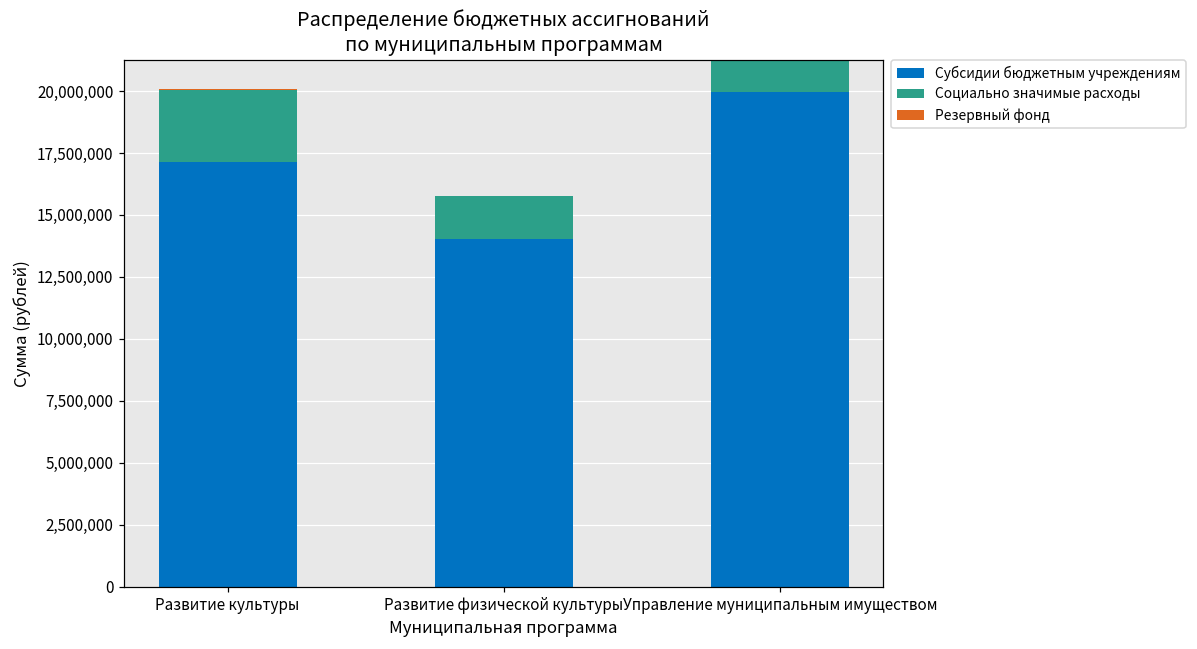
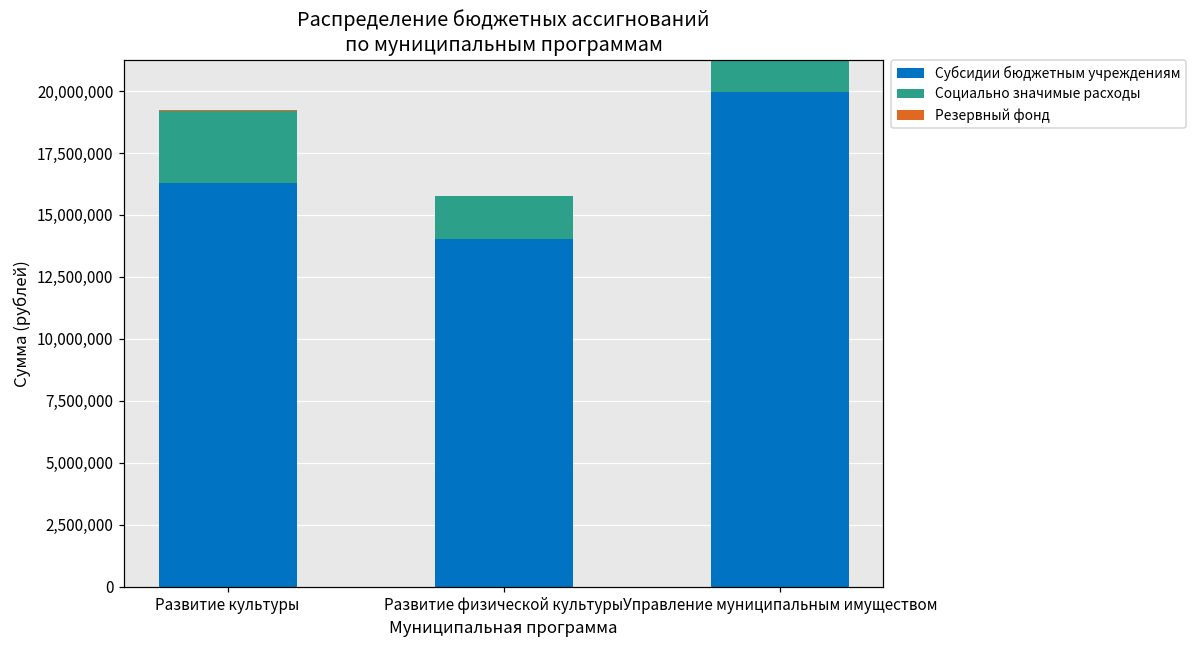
Субсидии бюджетным учреждениям, Развитие культуры: 17,100,000 -> 16,300,000
